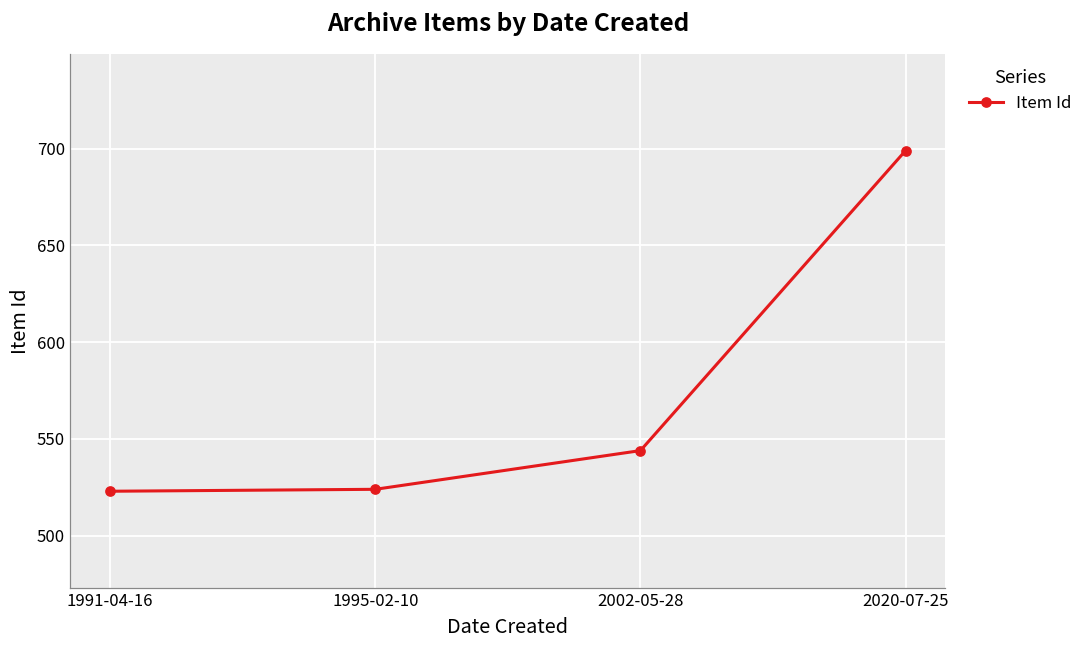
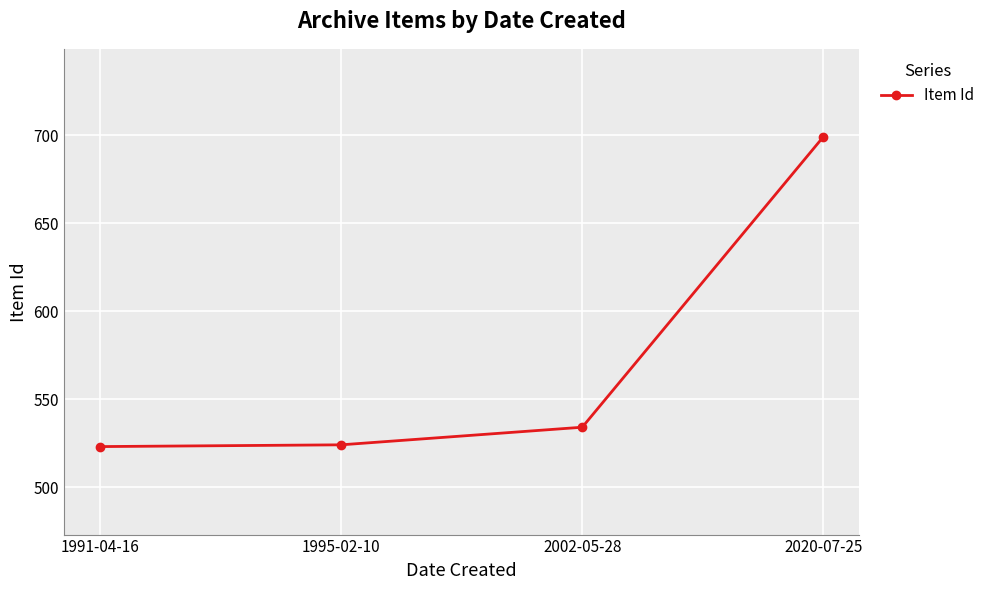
2002-05-28: 544 -> 534
